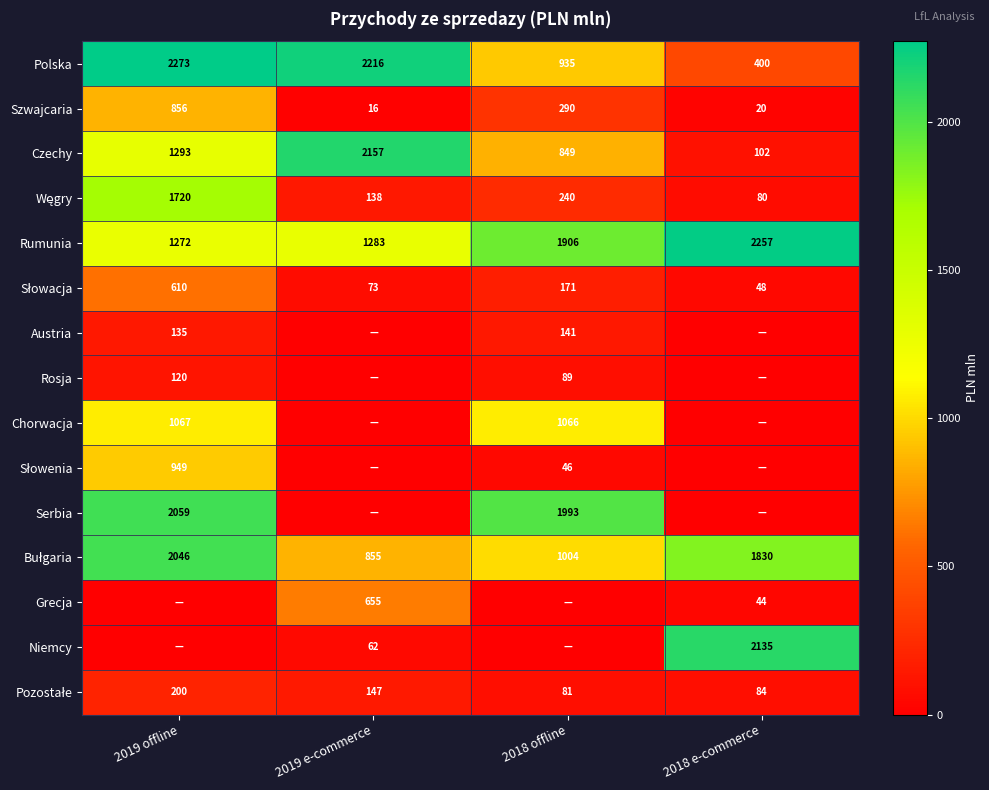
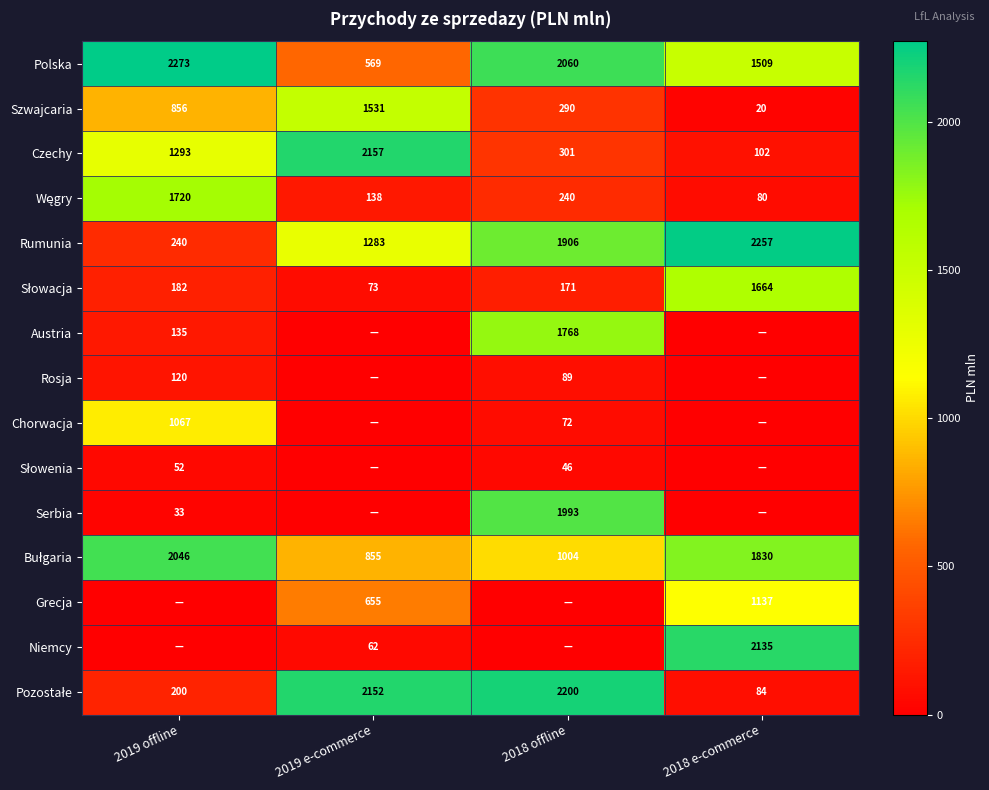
Polska, 2019 e-commerce: 2216 -> 569
Polska, 2018 offline: 935 -> 2060
Polska, 2018 e-commerce: 400 -> 1509
Szwajcaria, 2019 e-commerce: 16 -> 1531
Czechy, 2018 offline: 849 -> 301
Rumunia, 2019 offline: 1272 -> 240
Słowacja, 2019 offline: 610 -> 182
Słowacja, 2018 e-commerce: 48 -> 1664
Austria, 2018 offline: 141 -> 1768
Chorwacja, 2018 offline: 1066 -> 72
Słowenia, 2019 offline: 949 -> 52
Serbia, 2019 offline: 2059 -> 33
Grecja, 2018 e-commerce: 44 -> 1137
Pozostałe, 2019 e-commerce: 147 -> 2152
Pozostałe, 2018 offline: 81 -> 2200
